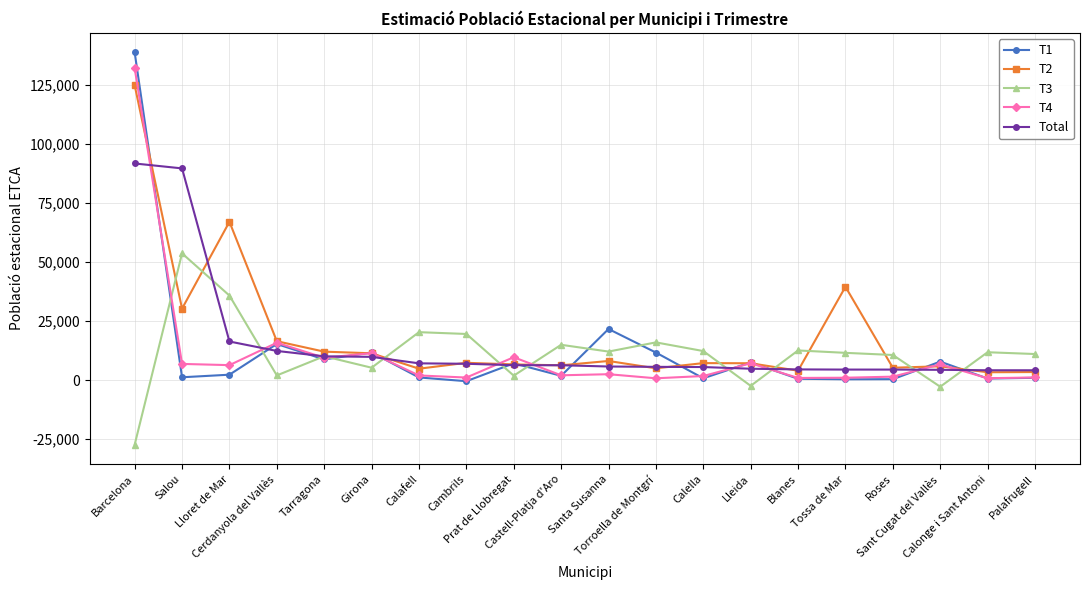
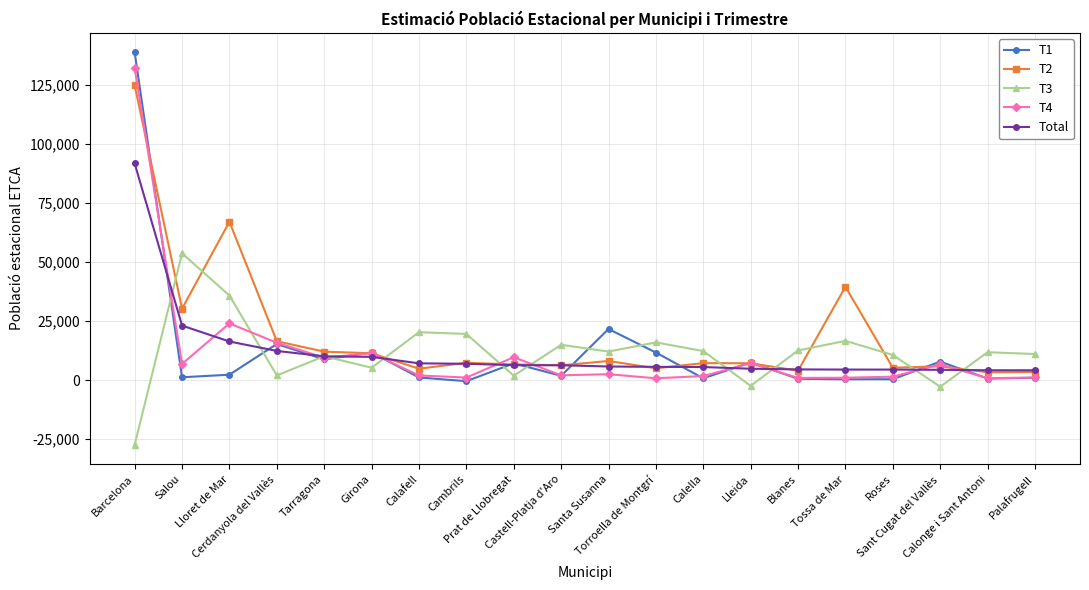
Total, Salou: 90,000 -> 23,000
T4, Lloret de Mar: 6,000 -> 24,000
T3, Tossa de Mar: 12,000 -> 17,000
